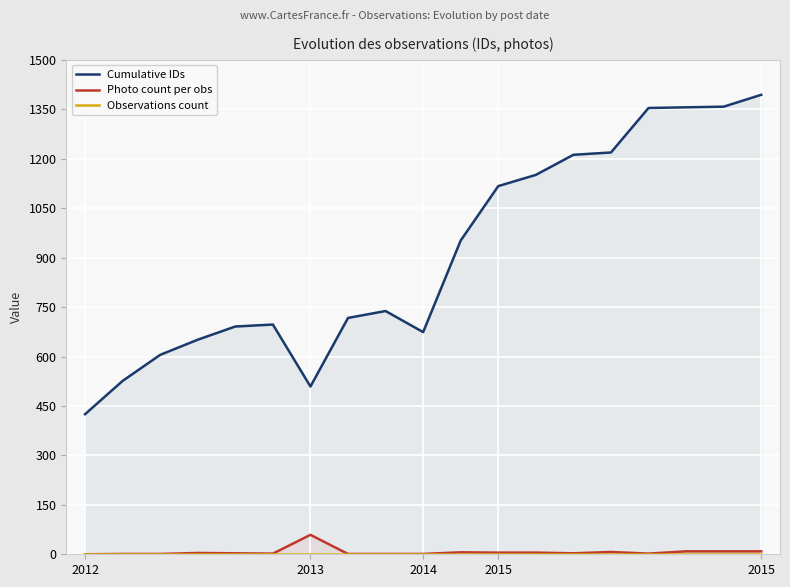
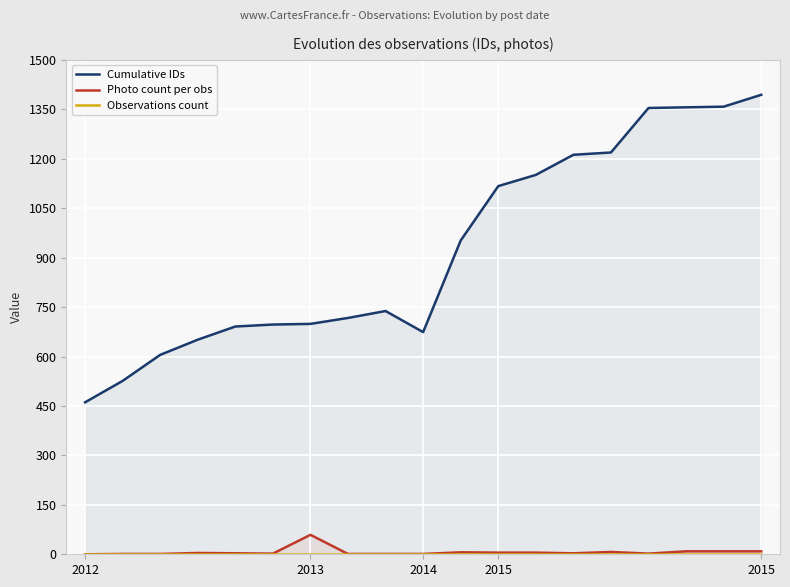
Cumulative IDs, 2012: 430 -> 460
Cumulative IDs, 2013: 510 -> 700
